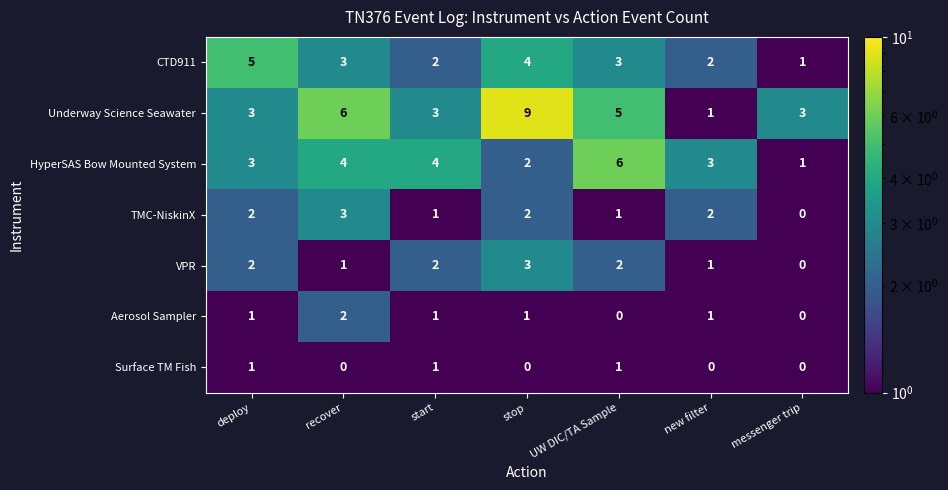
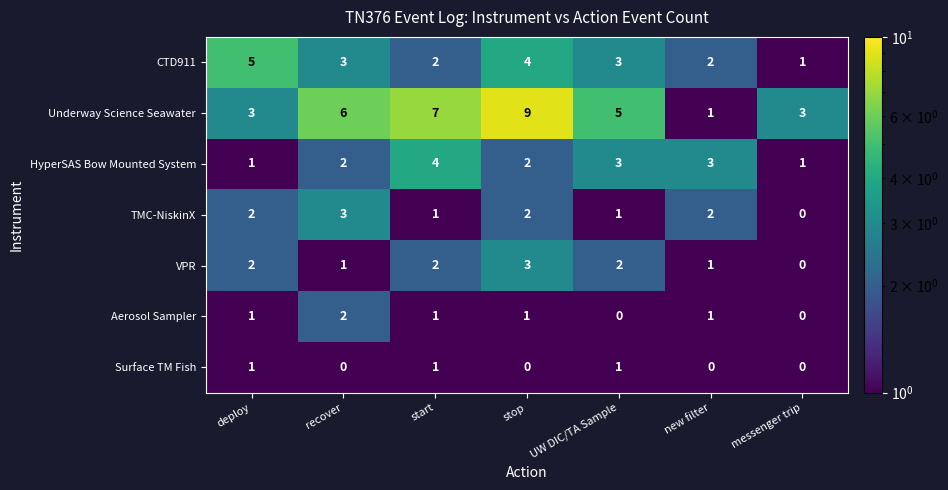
Underway Science Seawater, start: 3 -> 7
HyperSAS Bow Mounted System, deploy: 3 -> 1
HyperSAS Bow Mounted System, recover: 4 -> 2
HyperSAS Bow Mounted System, UW DIC/TA Sample: 6 -> 3
